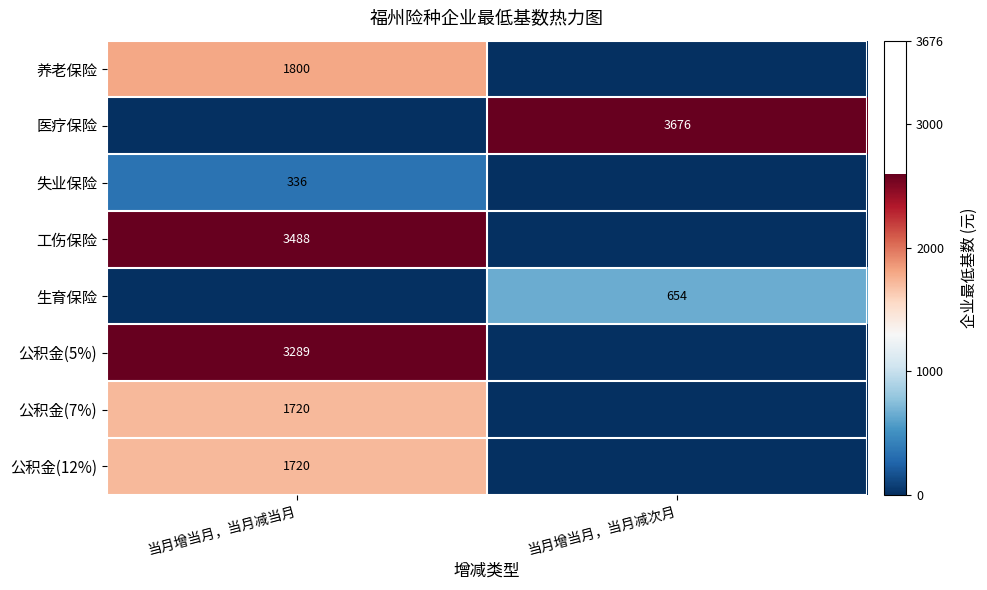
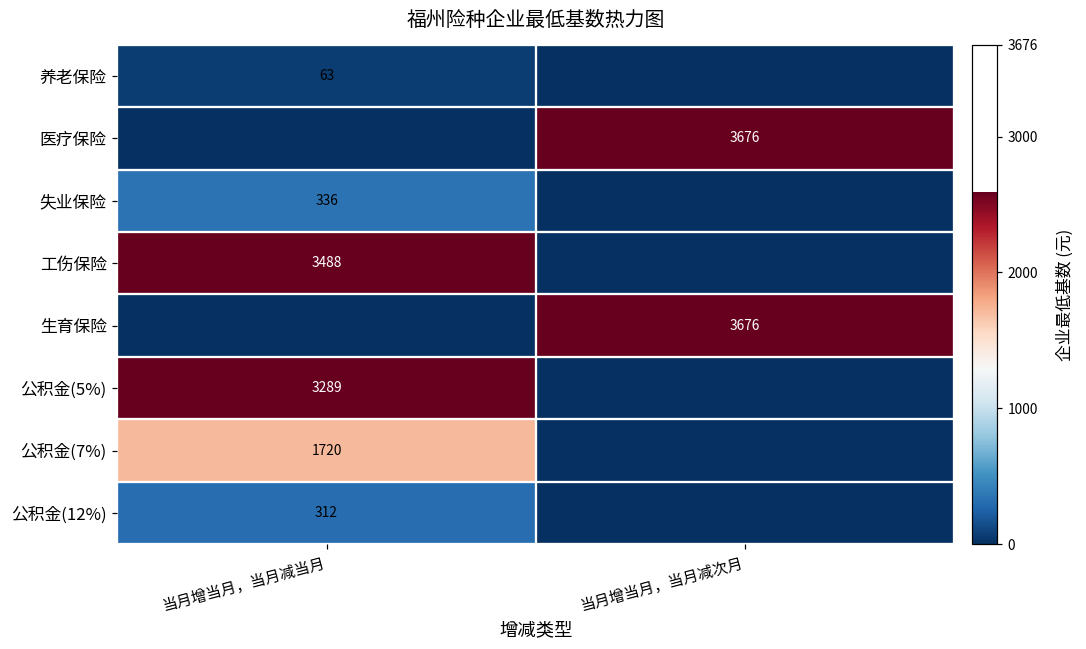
养老保险, 当月增当月，当月减当月: 1800 -> 63
生育保险, 当月增当月，当月减次月: 654 -> 3676
公积金(12%), 当月增当月，当月减当月: 1720 -> 312
